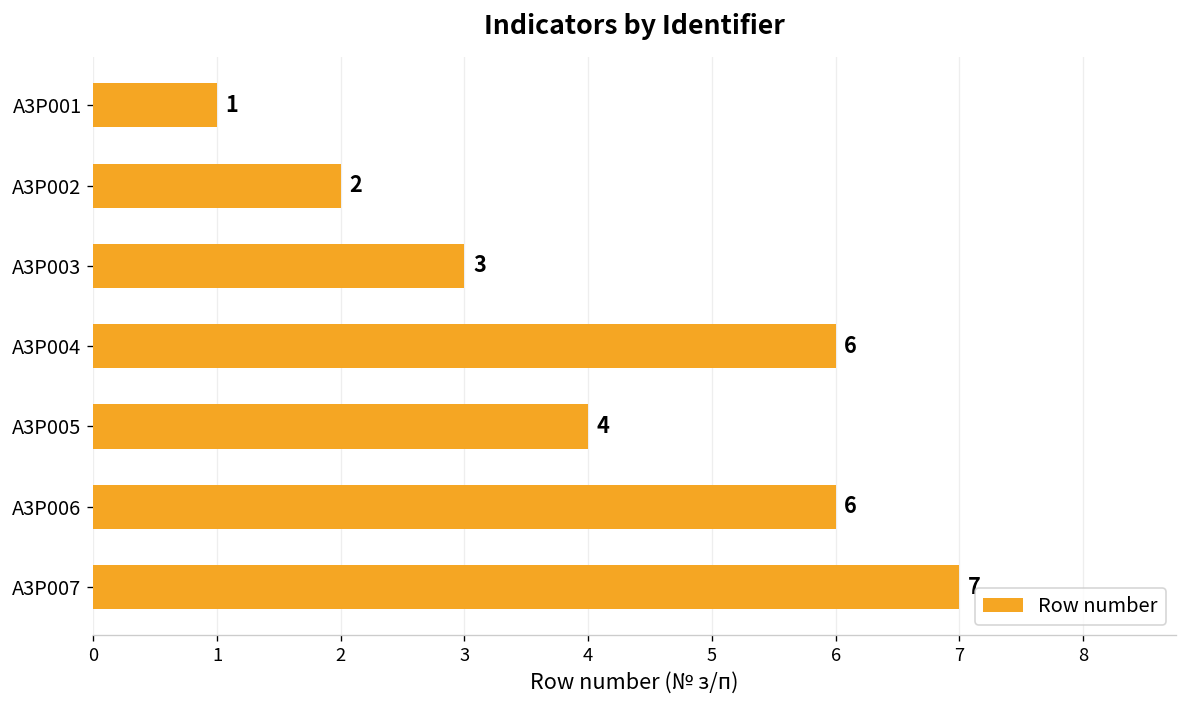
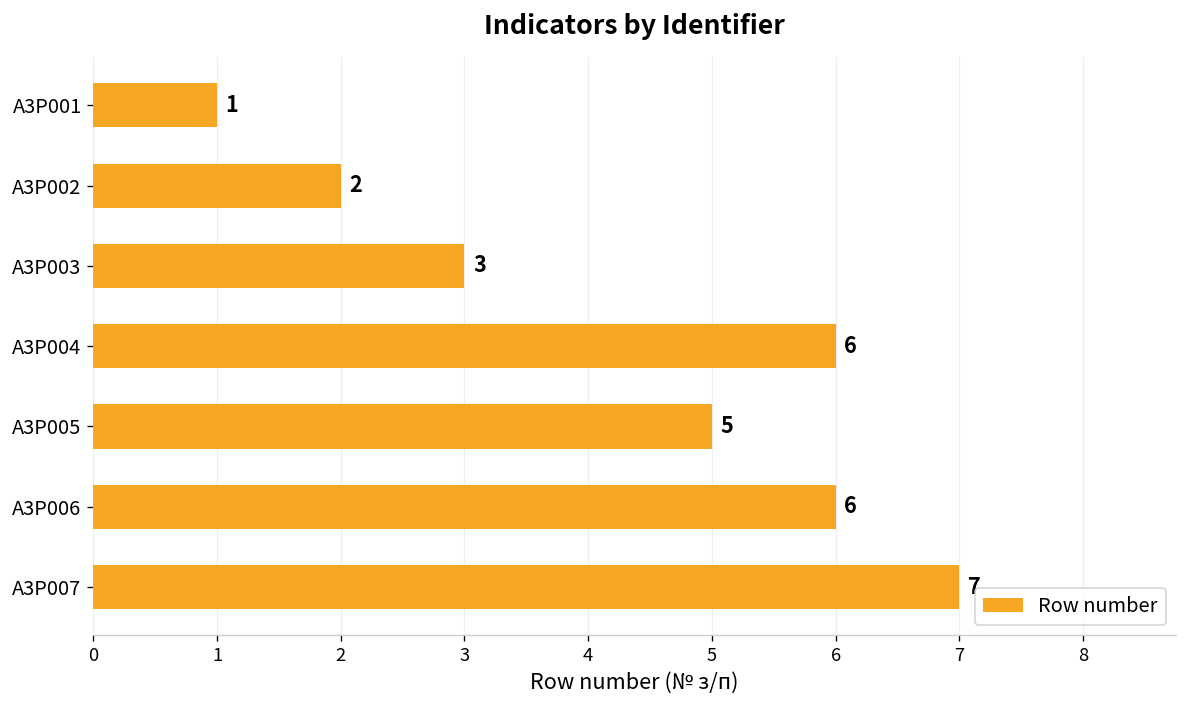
A3P005: 4 -> 5
